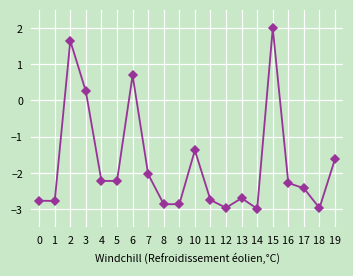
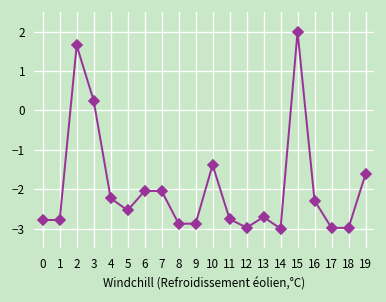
5: -2.2 -> -2.5
6: 0.7 -> -2.0
17: -2.4 -> -3.0
